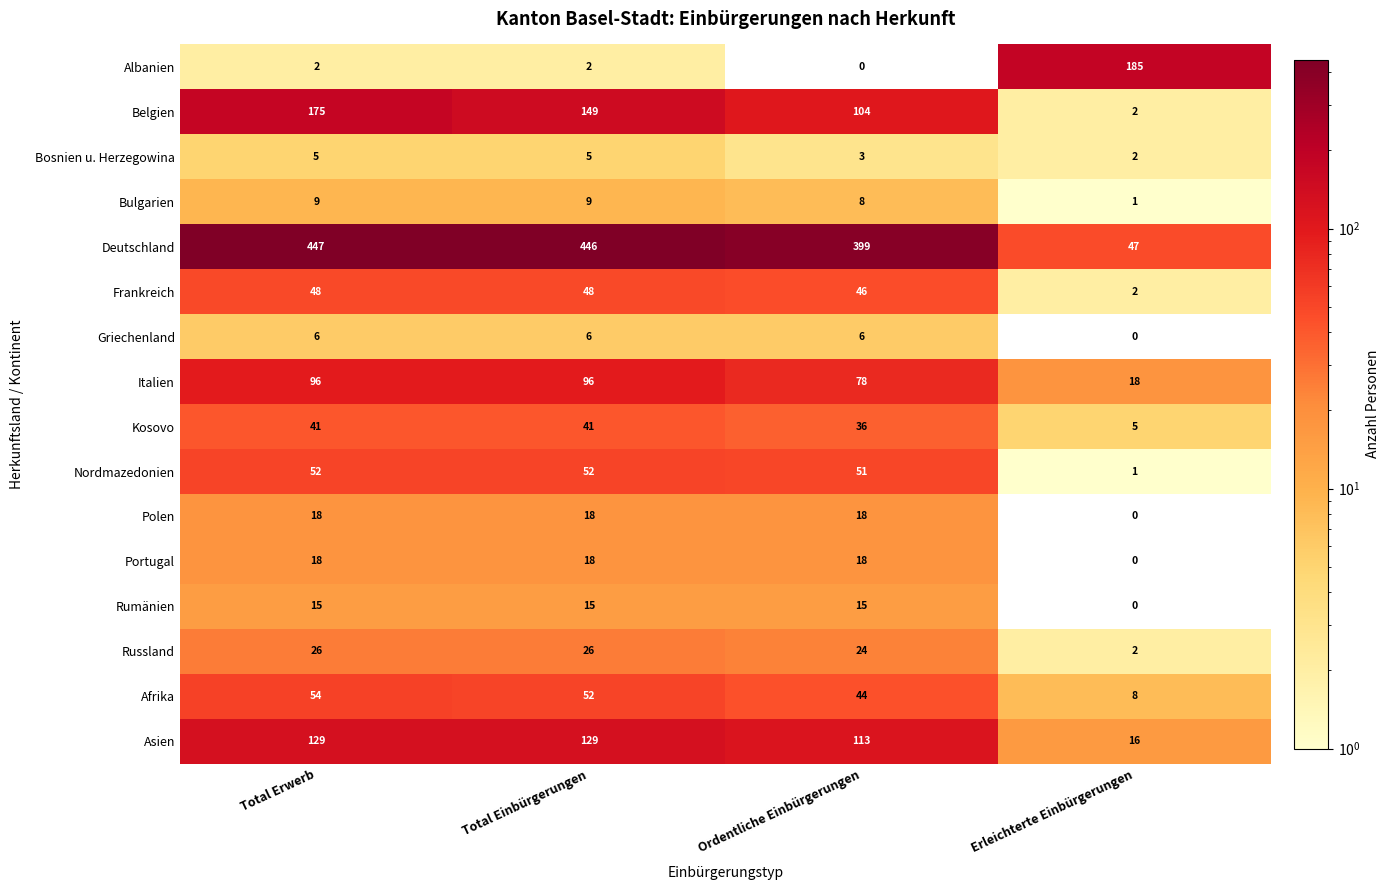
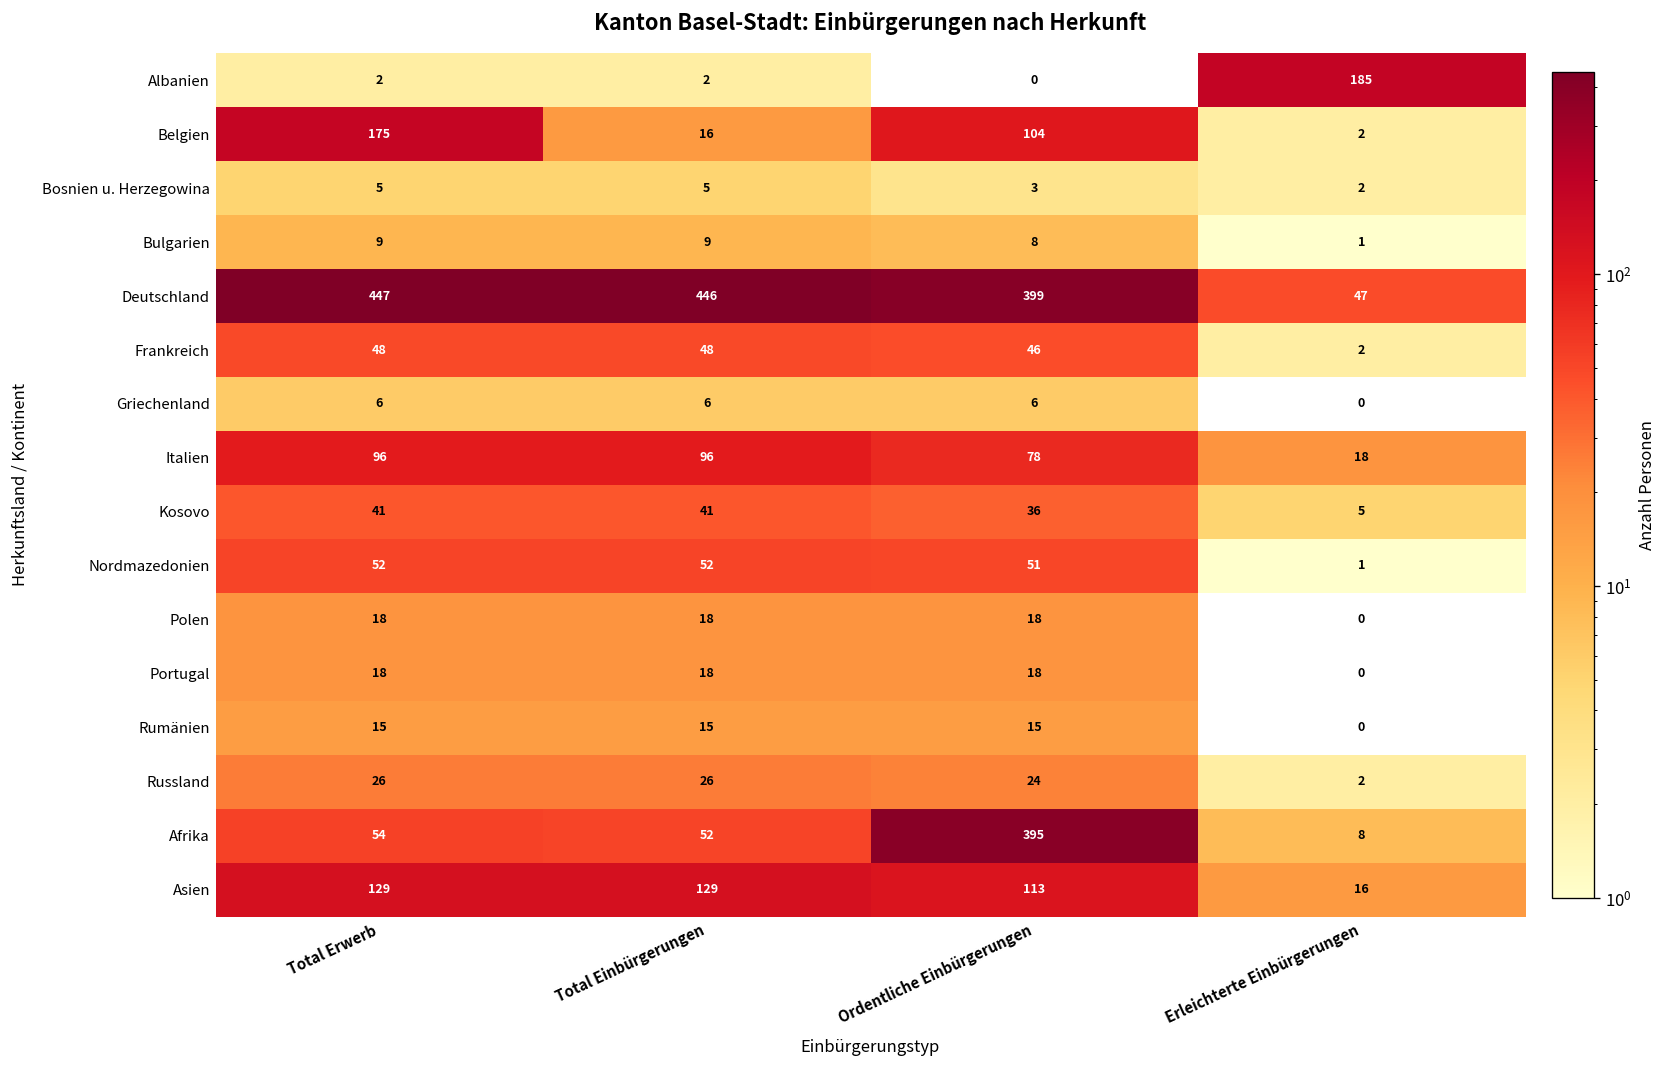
Belgien, Total Einbürgerungen: 149 -> 16
Afrika, Ordentliche Einbürgerungen: 44 -> 395
